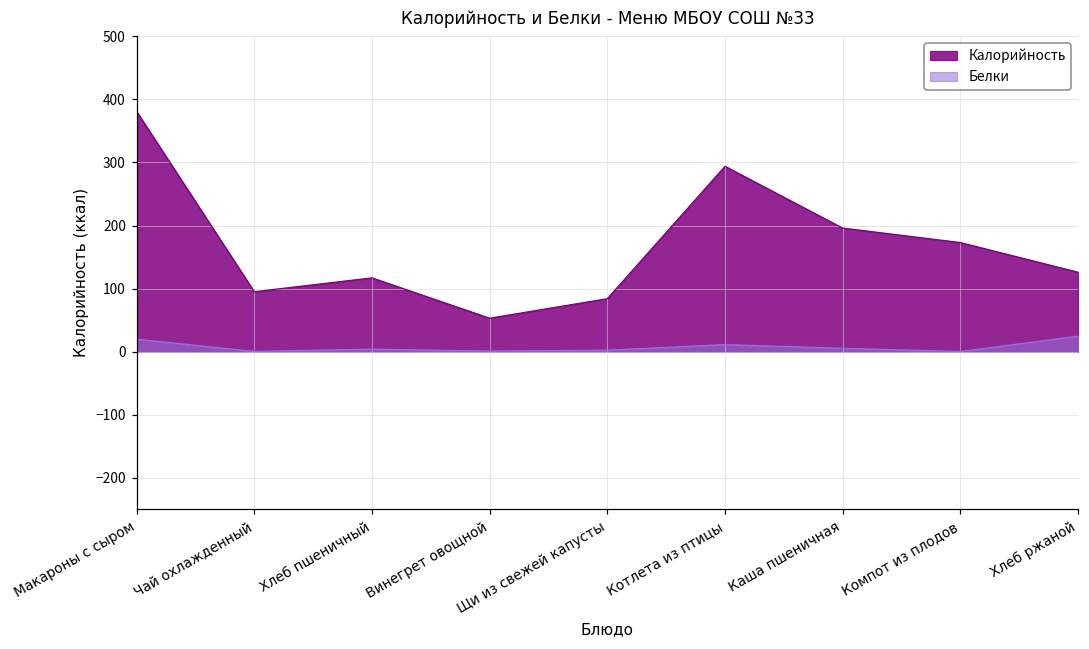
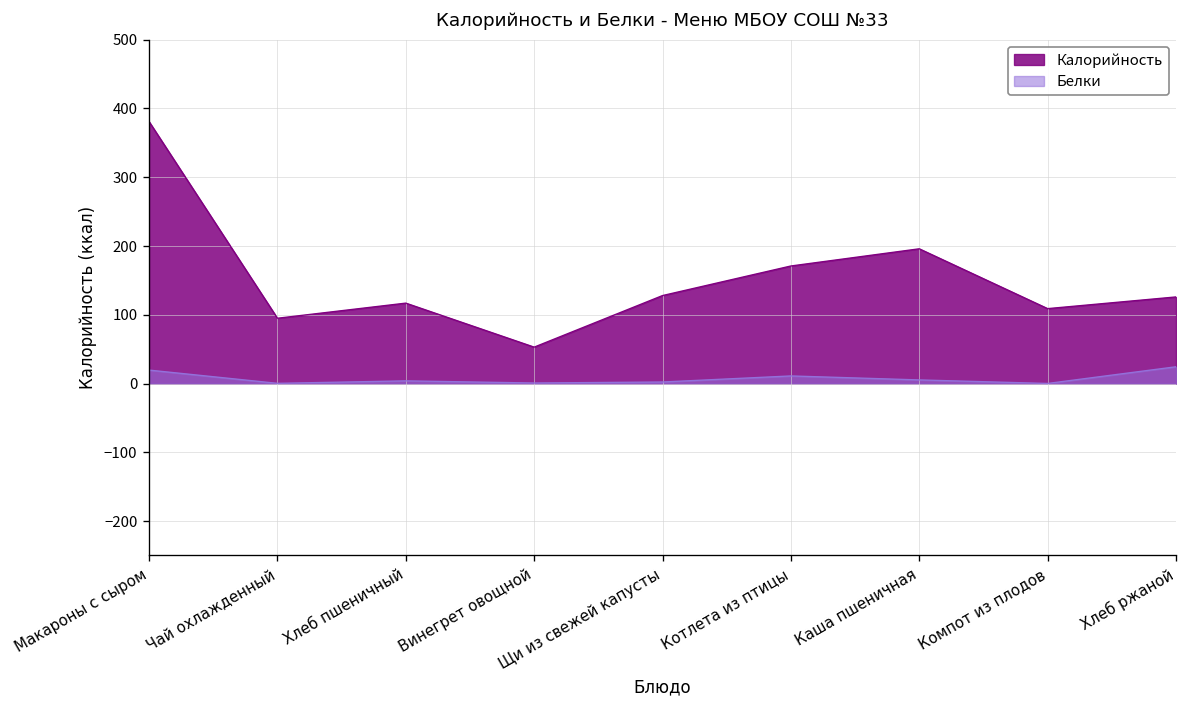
Калорийность, Щи из свежей капусты: 80 -> 130
Калорийность, Котлета из птицы: 290 -> 170
Калорийность, Компот из плодов: 170 -> 110
